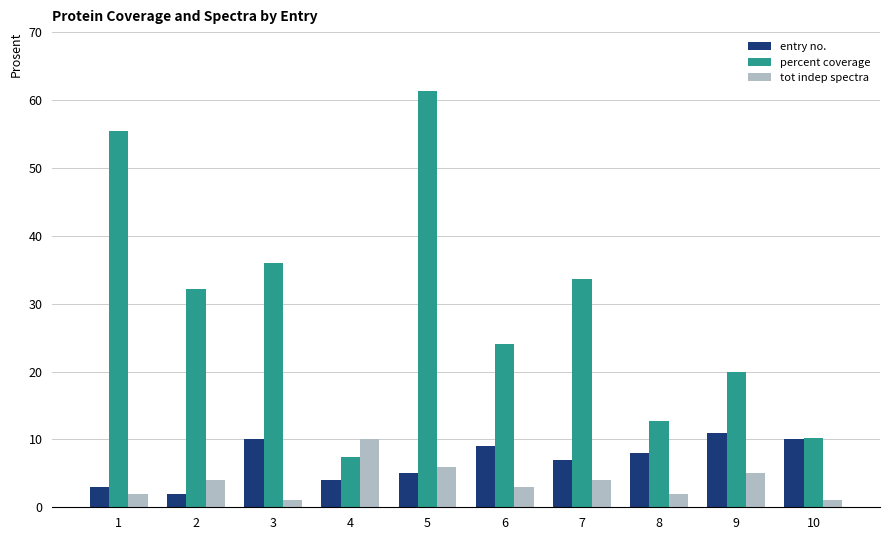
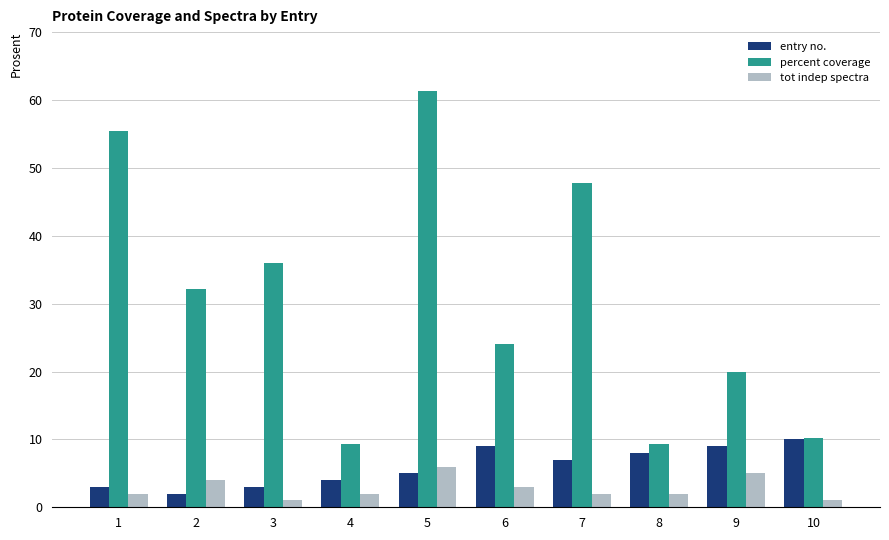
entry no., 3: 10 -> 3
percent coverage, 4: 7 -> 9
tot indep spectra, 4: 10 -> 2
percent coverage, 7: 34 -> 48
tot indep spectra, 7: 4 -> 2
percent coverage, 8: 13 -> 9
entry no., 9: 11 -> 9
